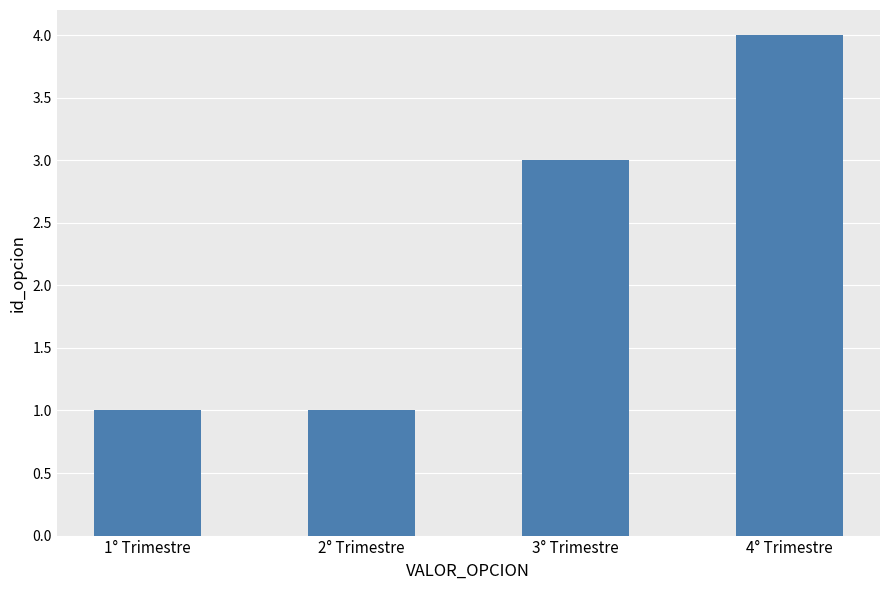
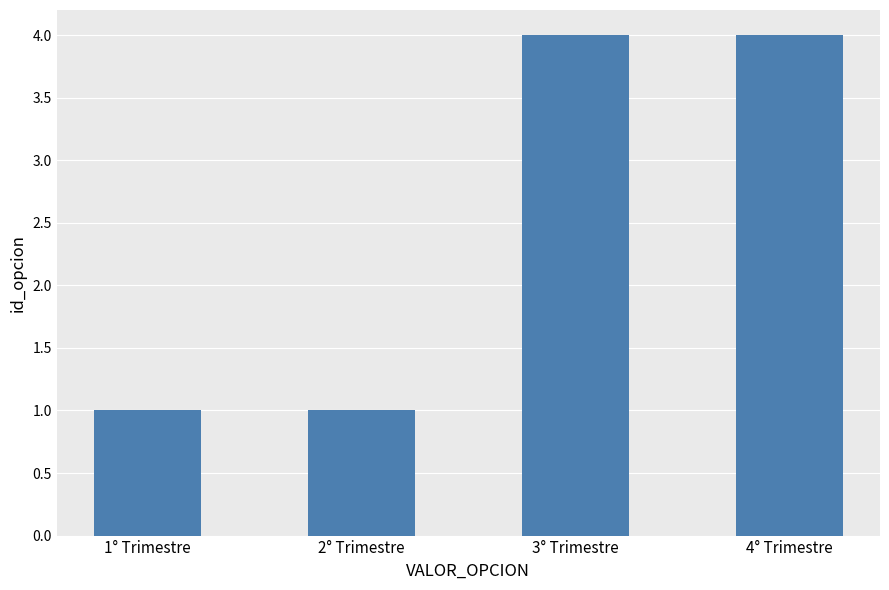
3° Trimestre: 3 -> 4
